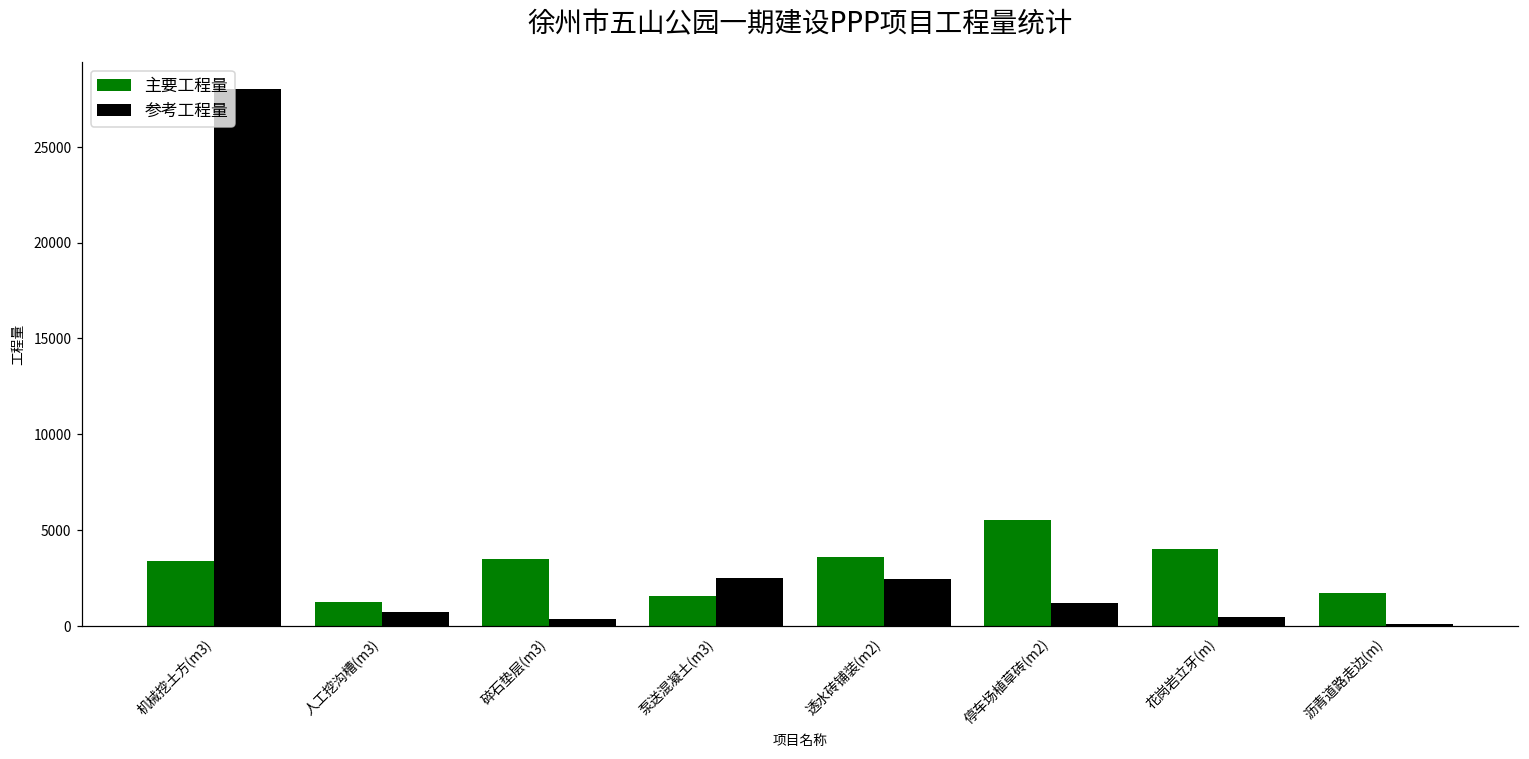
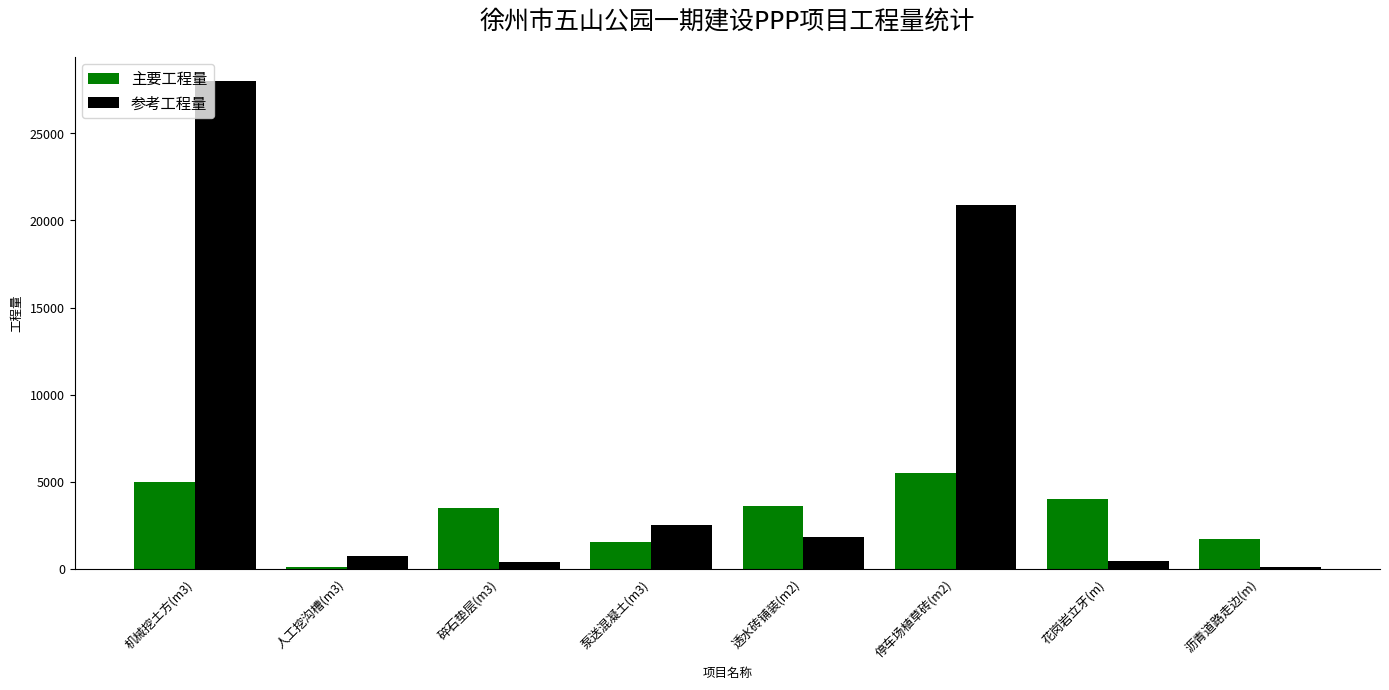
主要工程量, 机械挖土方(m3): 3400 -> 5000
主要工程量, 人工挖沟槽(m3): 1200 -> 100
参考工程量, 透水砖铺装(m2): 2400 -> 1900
参考工程量, 停车场植草砖(m2): 1200 -> 20900
